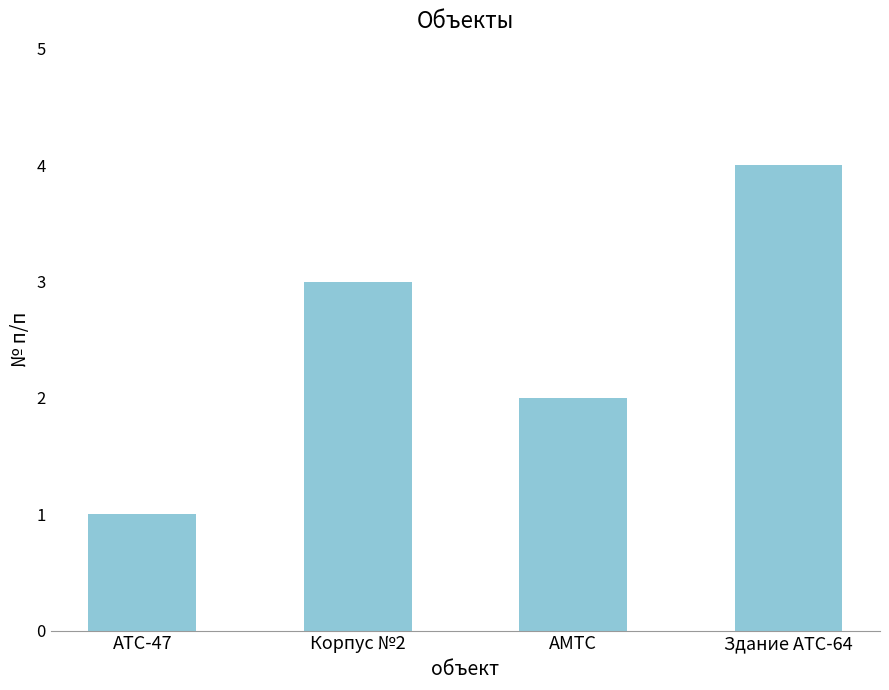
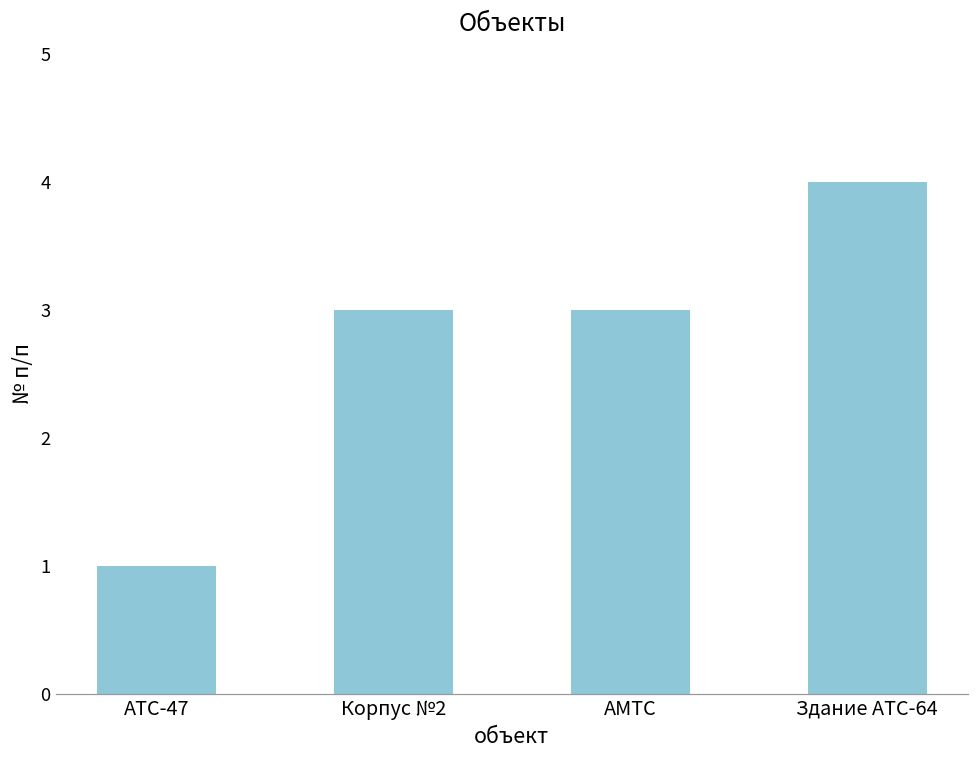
АМТС: 2 -> 3
